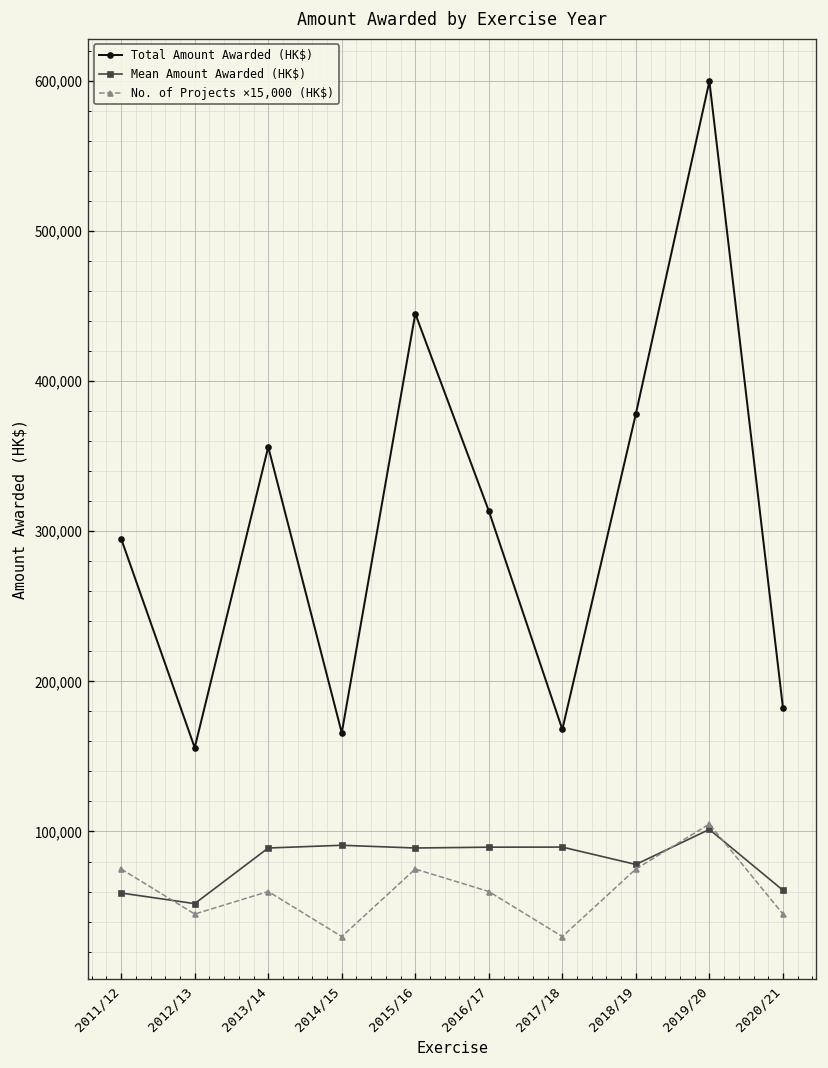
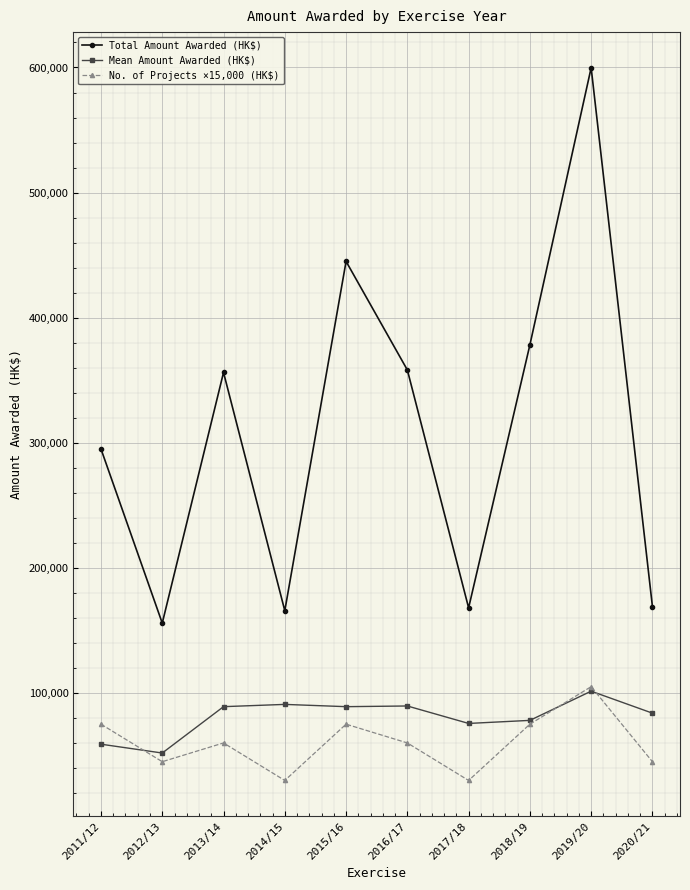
Total Amount Awarded (HK$), 2016/17: 314,000 -> 358,000
Mean Amount Awarded (HK$), 2017/18: 90,000 -> 76,000
Total Amount Awarded (HK$), 2020/21: 183,000 -> 169,000
Mean Amount Awarded (HK$), 2020/21: 61,000 -> 84,000
